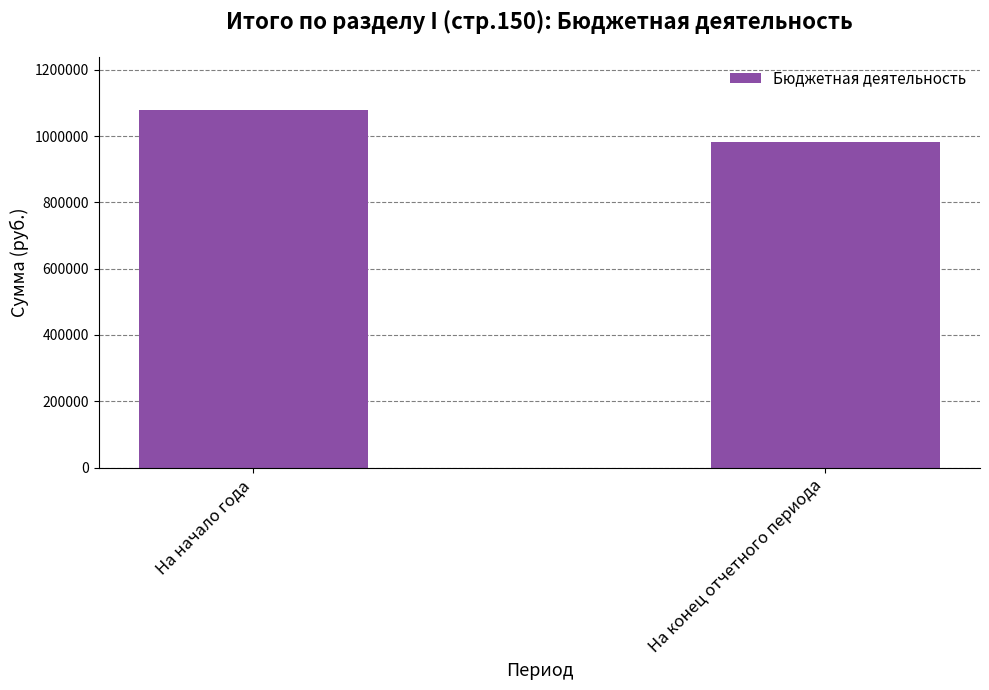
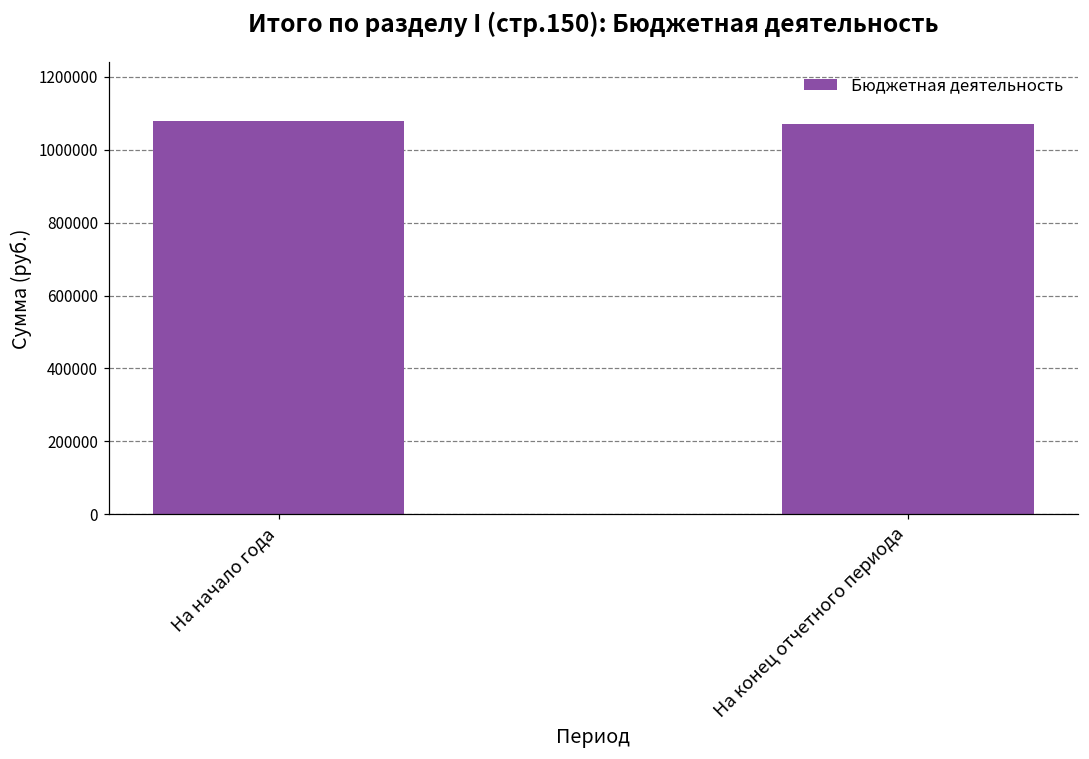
На конец отчетного периода: 980000 -> 1070000
